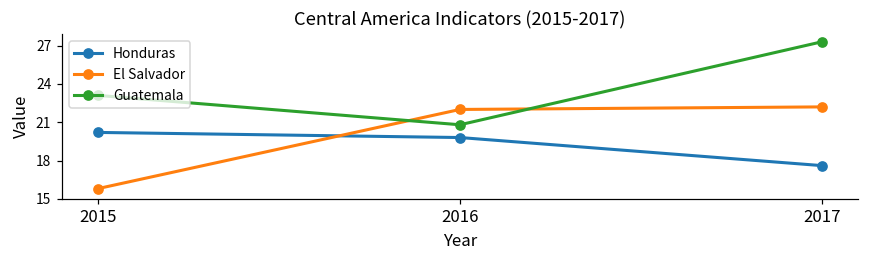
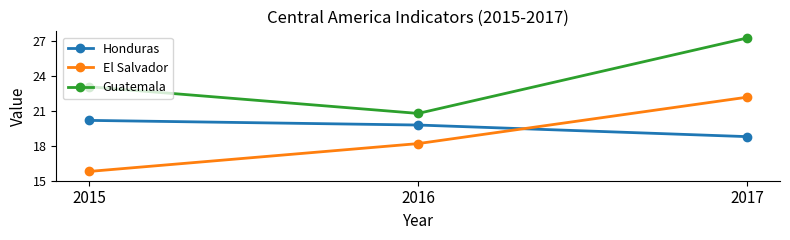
El Salvador, 2016: 22.0 -> 18.2
Honduras, 2017: 17.6 -> 18.8
